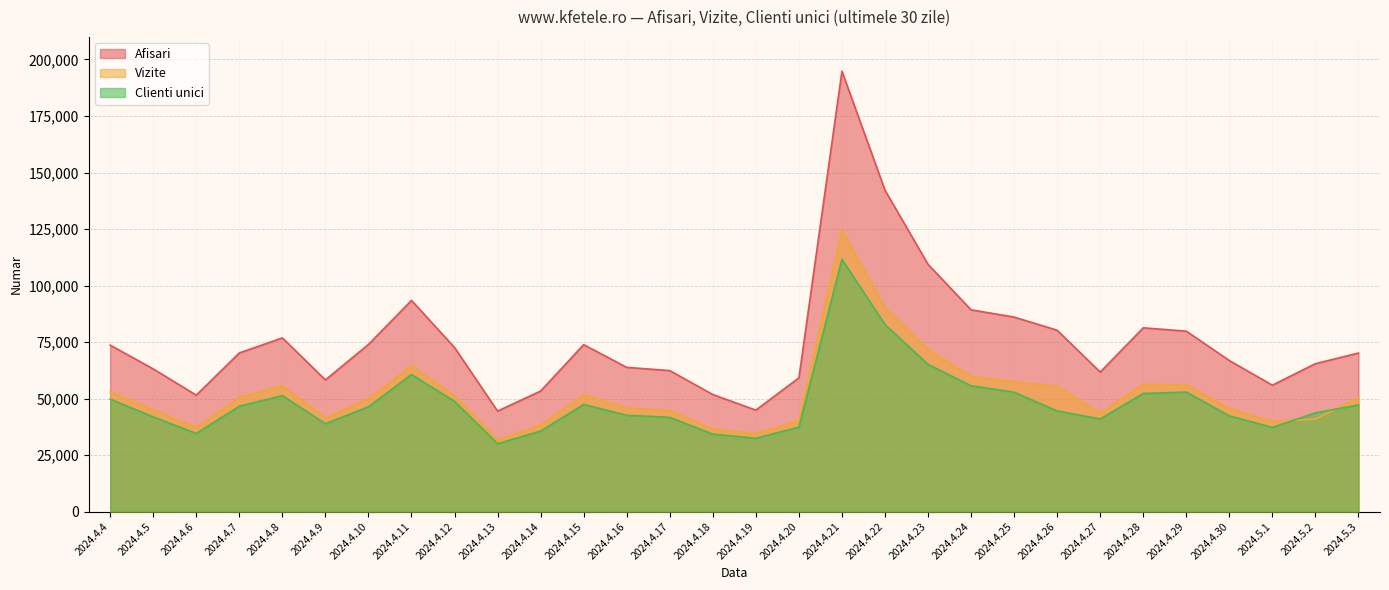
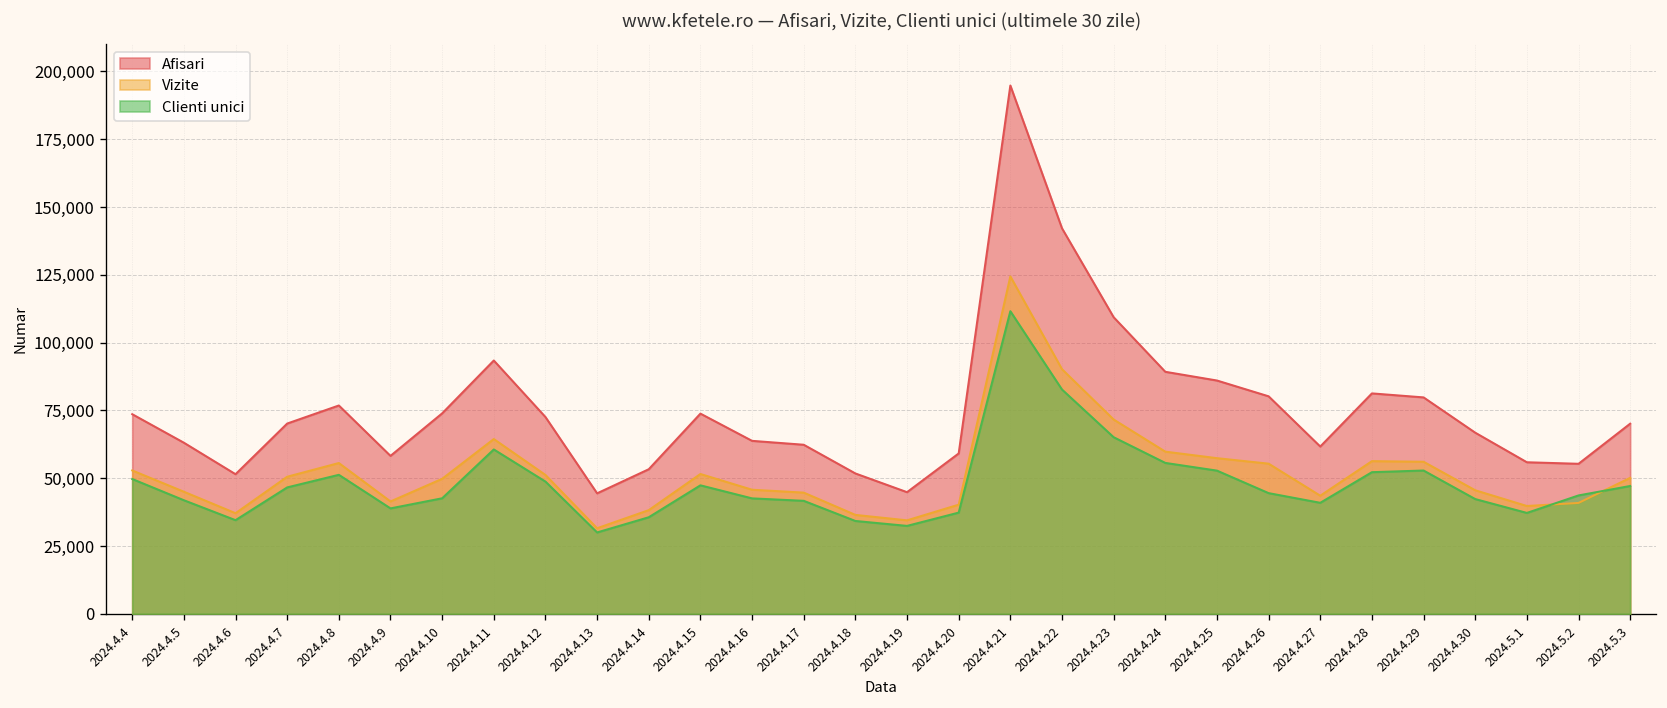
Clienti unici, 2024.4.10: 46,000 -> 43,000
Afisari, 2024.5.2: 65,000 -> 55,000
